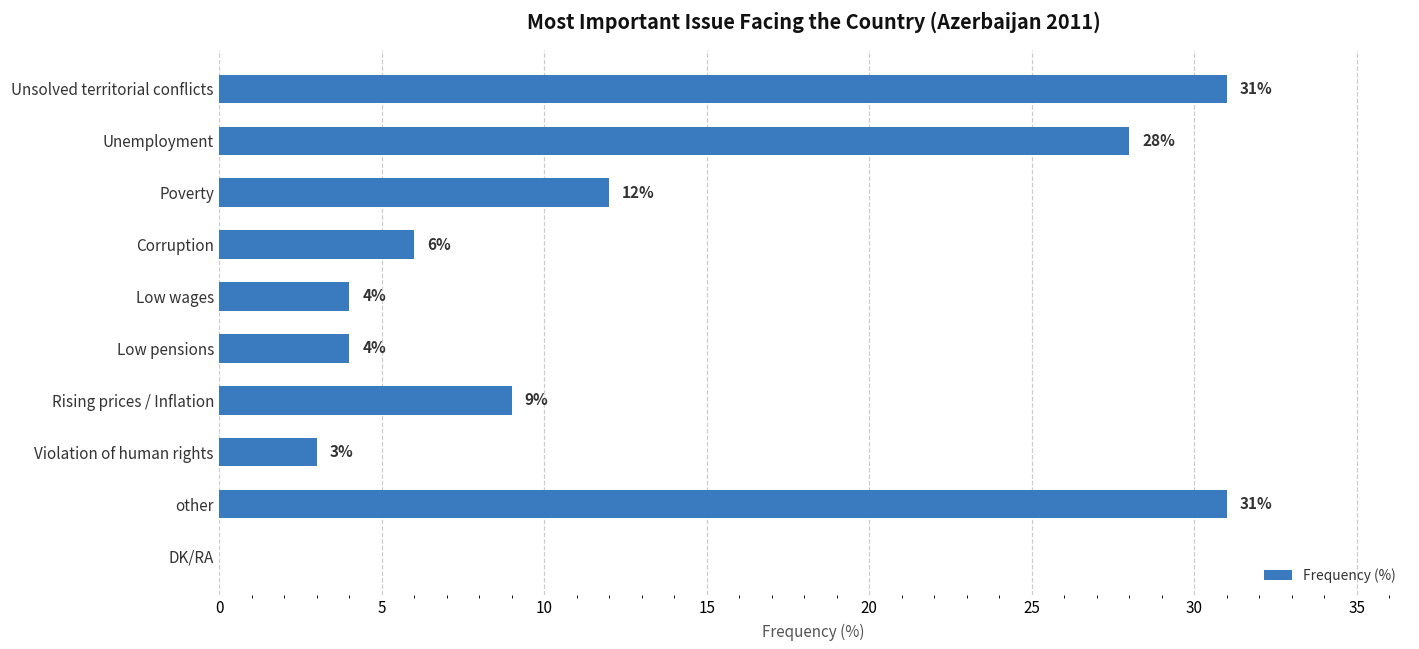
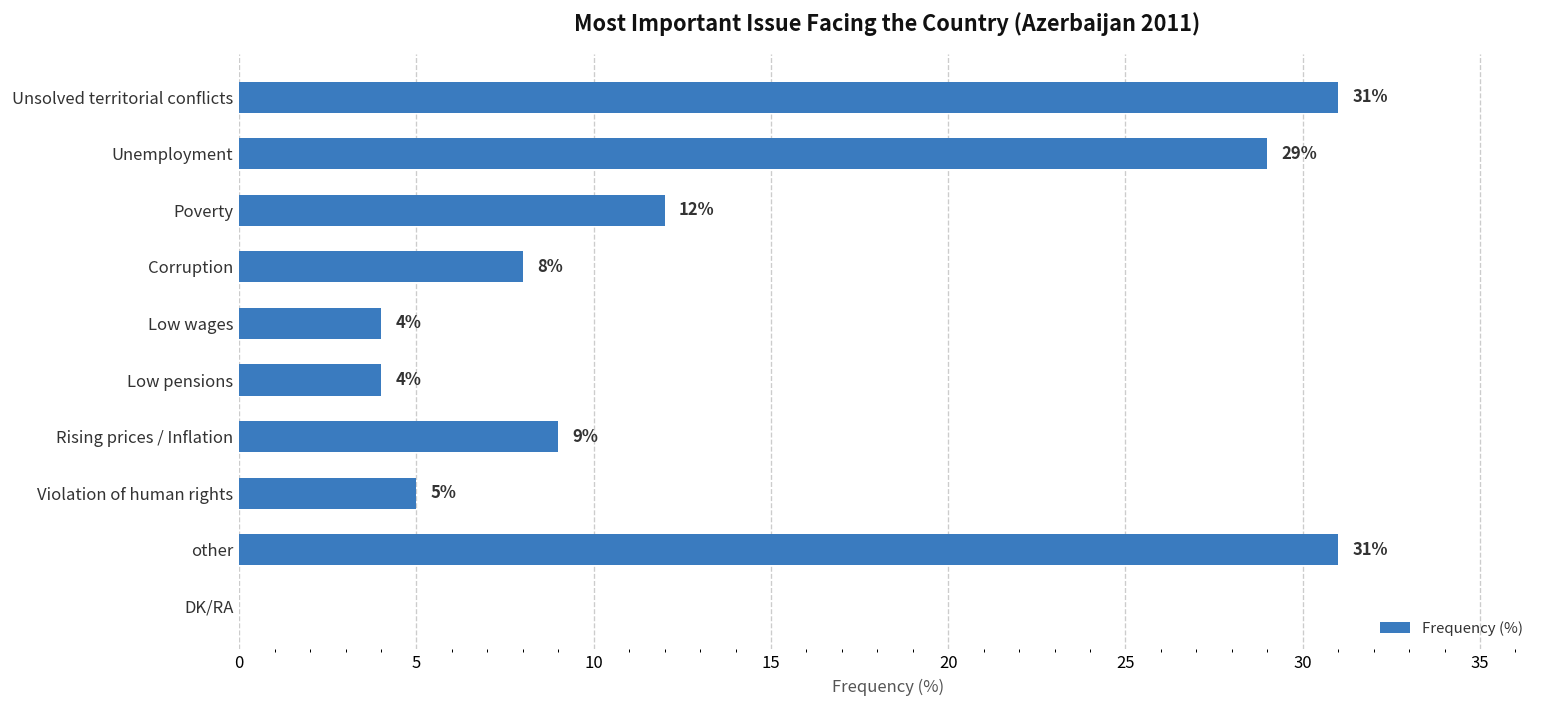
Unemployment: 28% -> 29%
Corruption: 6% -> 8%
Violation of human rights: 3% -> 5%
